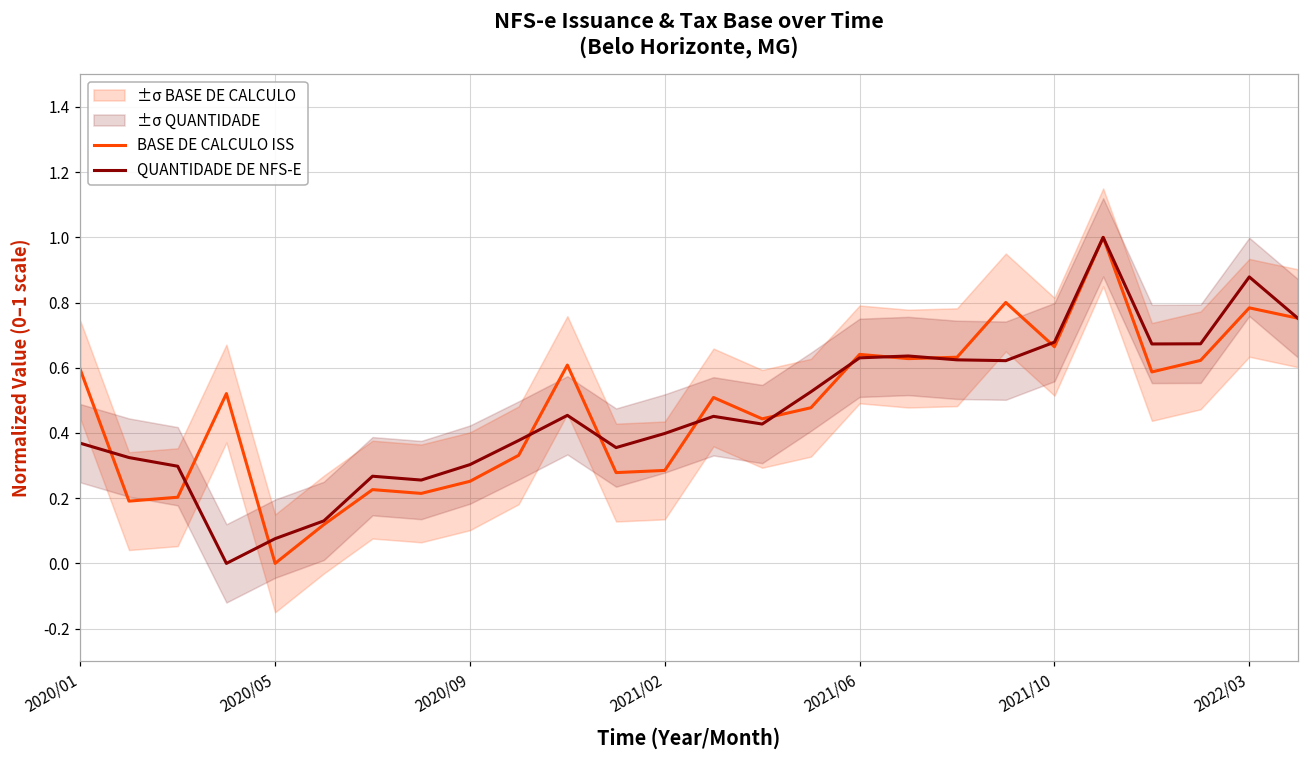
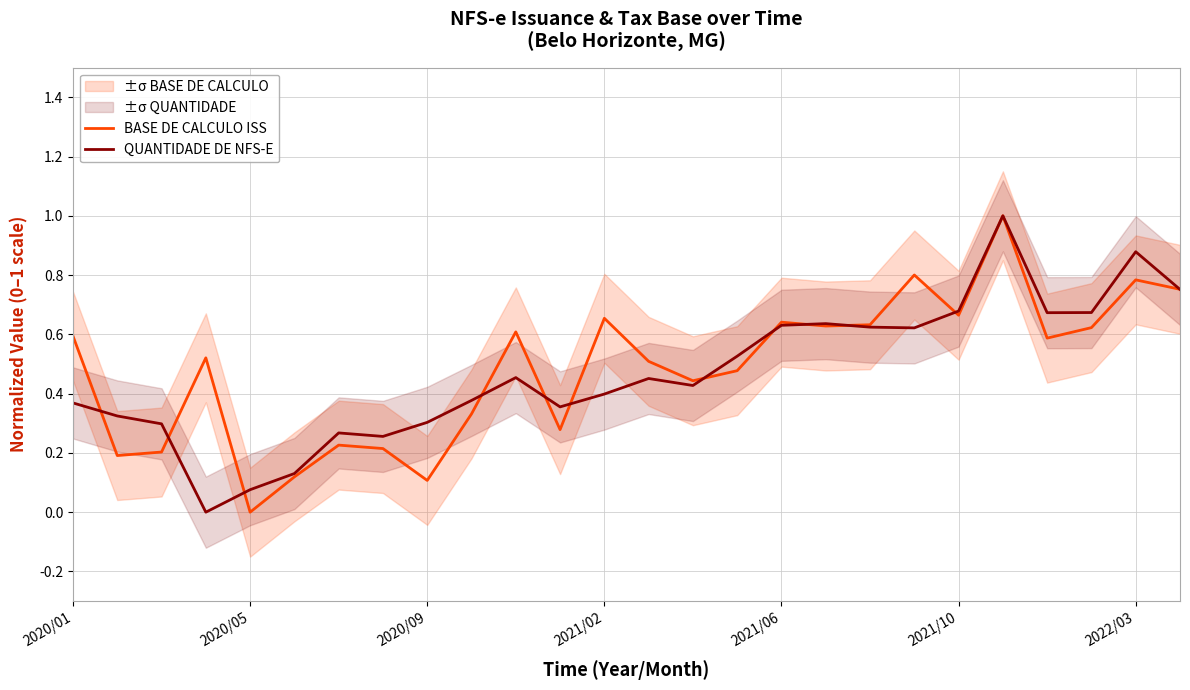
BASE DE CALCULO ISS, 2020/09: 0.25 -> 0.11
BASE DE CALCULO ISS, 2021/02: 0.29 -> 0.65
